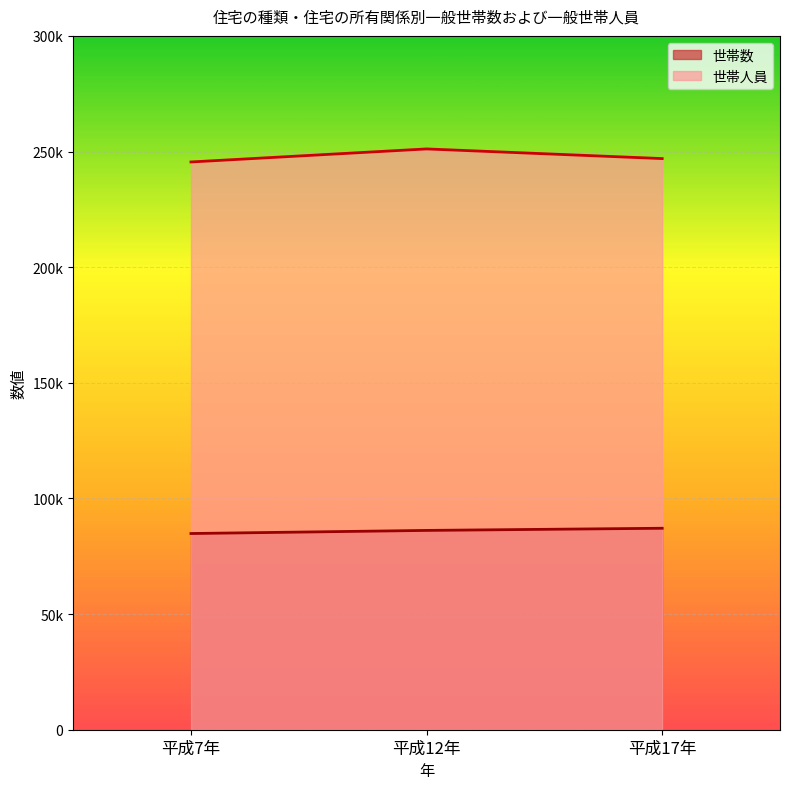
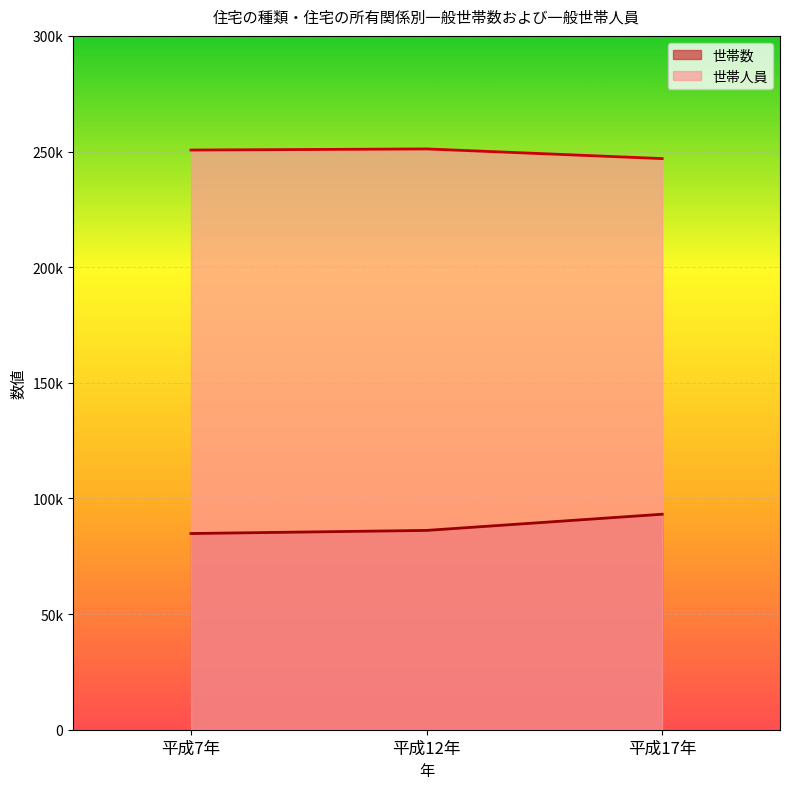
世帯人員, 平成7年: 245000 -> 251000
世帯数, 平成17年: 87000 -> 93000
